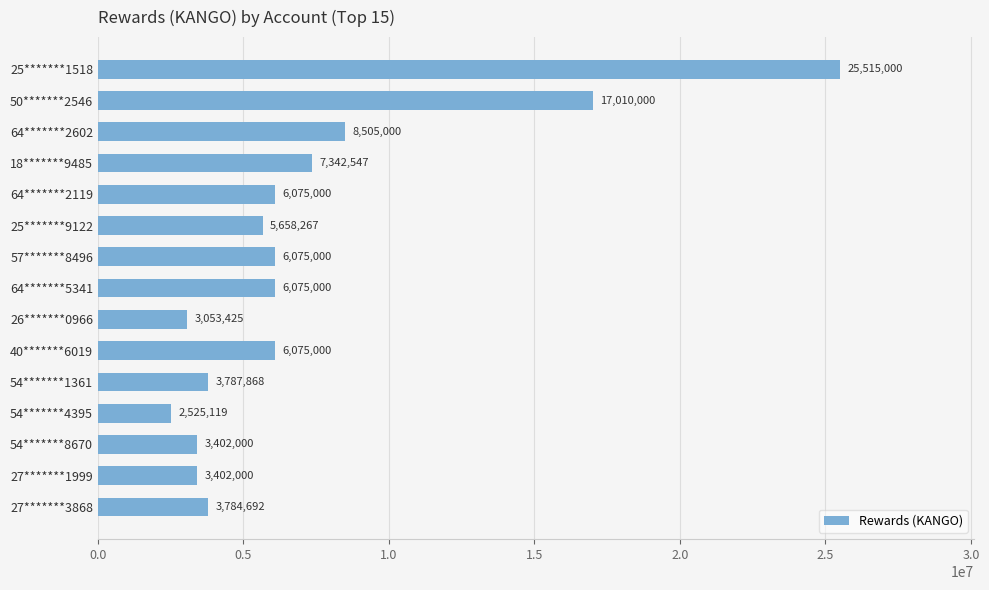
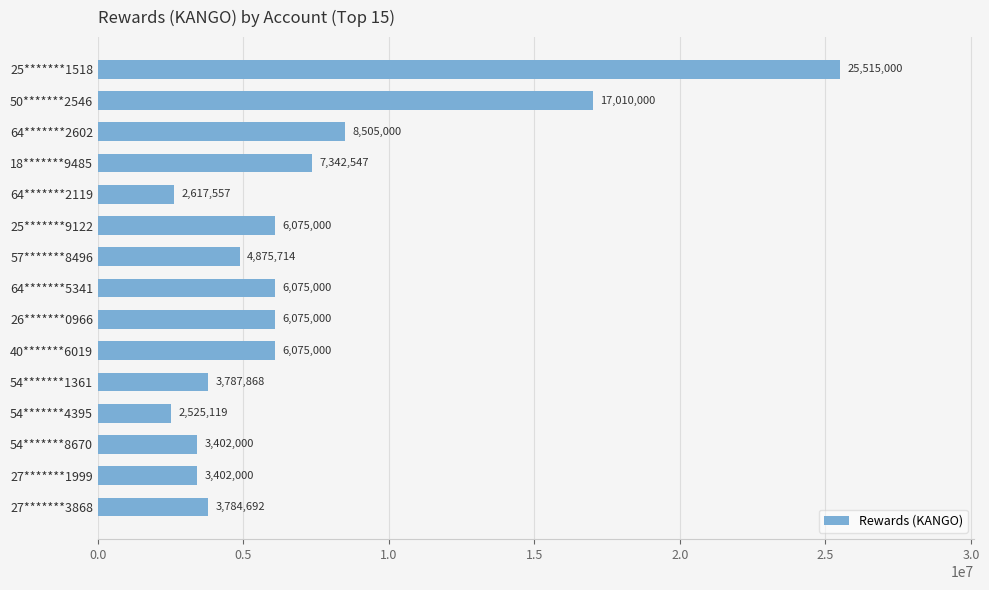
64*******2119: 6,075,000 -> 2,617,557
25*******9122: 5,658,267 -> 6,075,000
57*******8496: 6,075,000 -> 4,875,714
26*******0966: 3,053,425 -> 6,075,000
